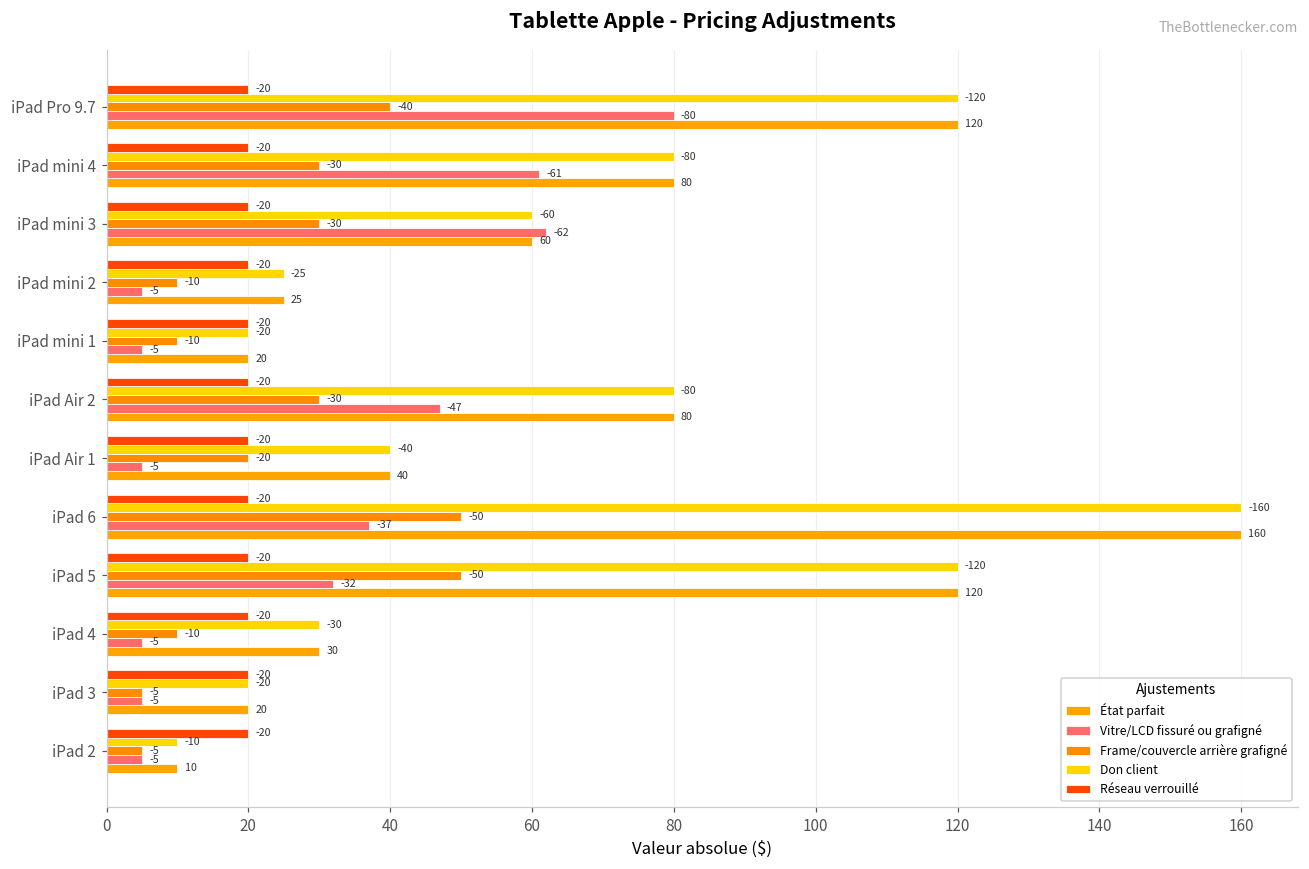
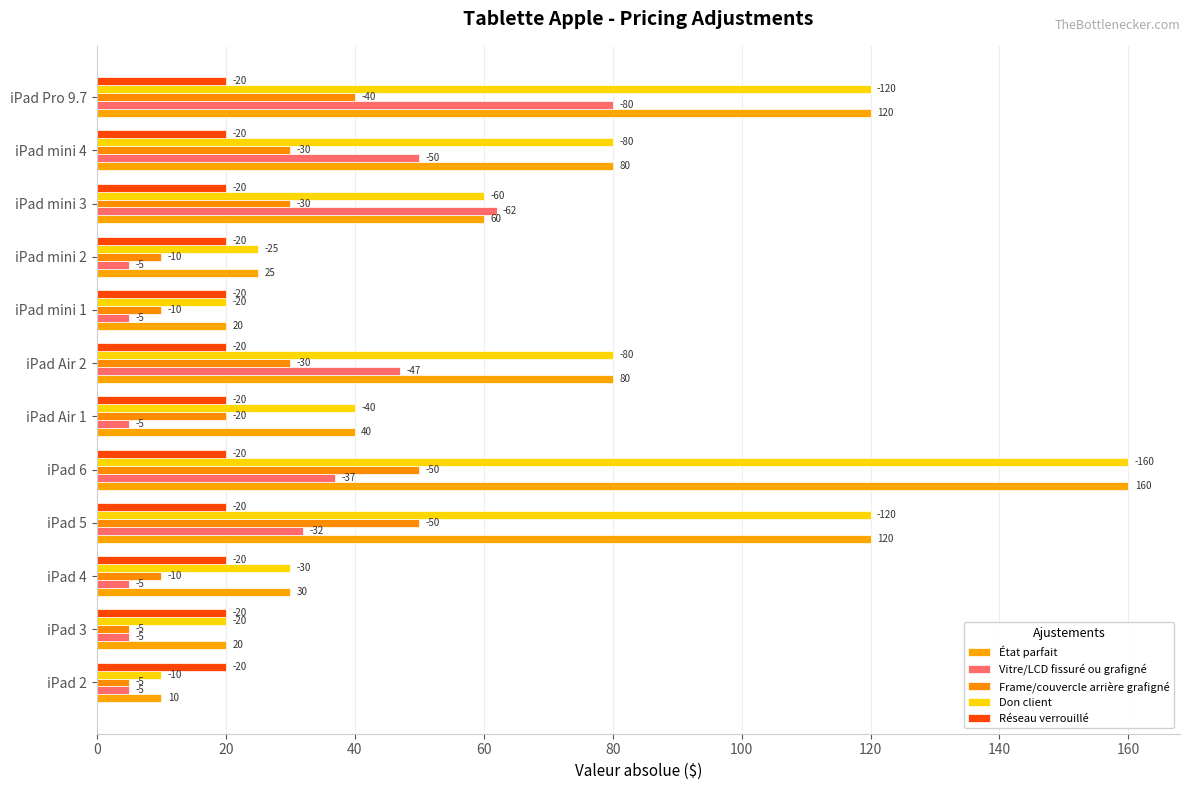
Vitre/LCD fissuré ou grafigné, iPad mini 4: -61 -> -50
